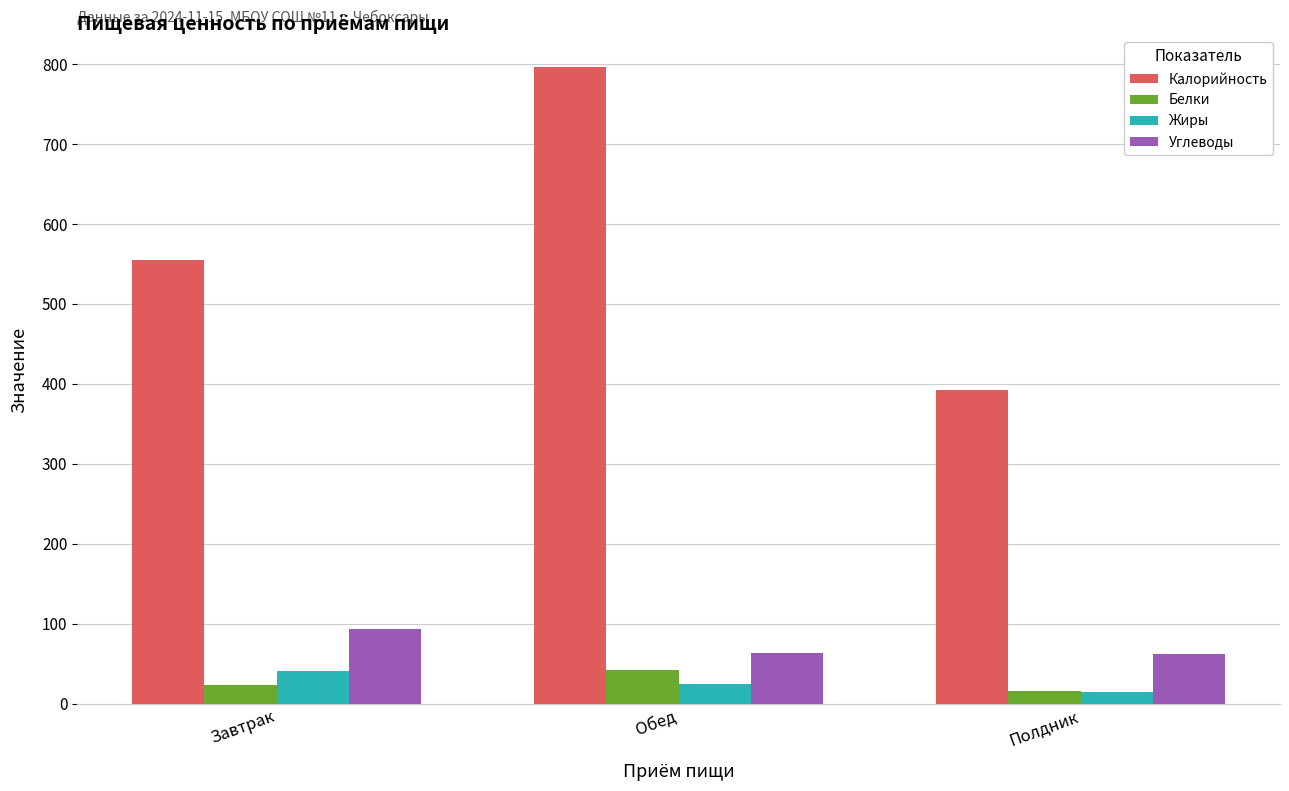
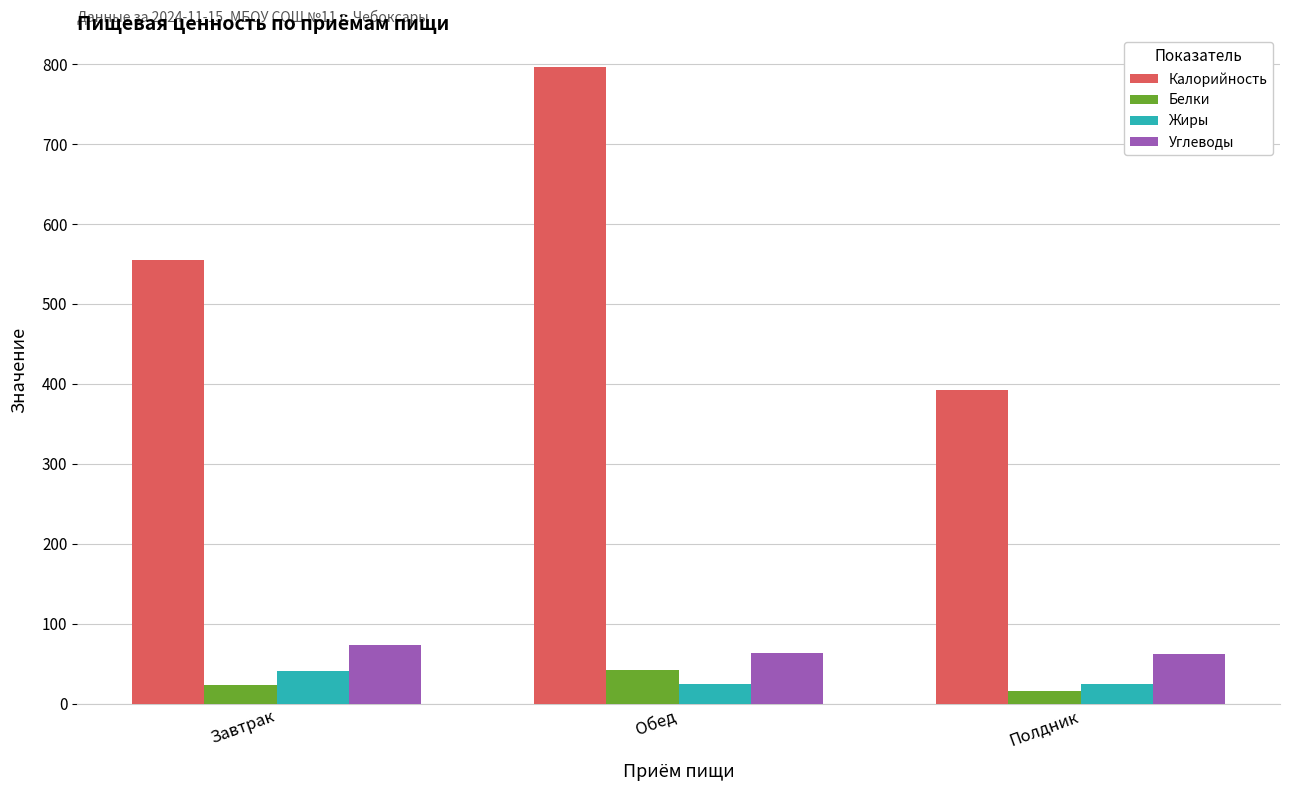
Углеводы, Завтрак: 90 -> 70
Жиры, Полдник: 10 -> 30
